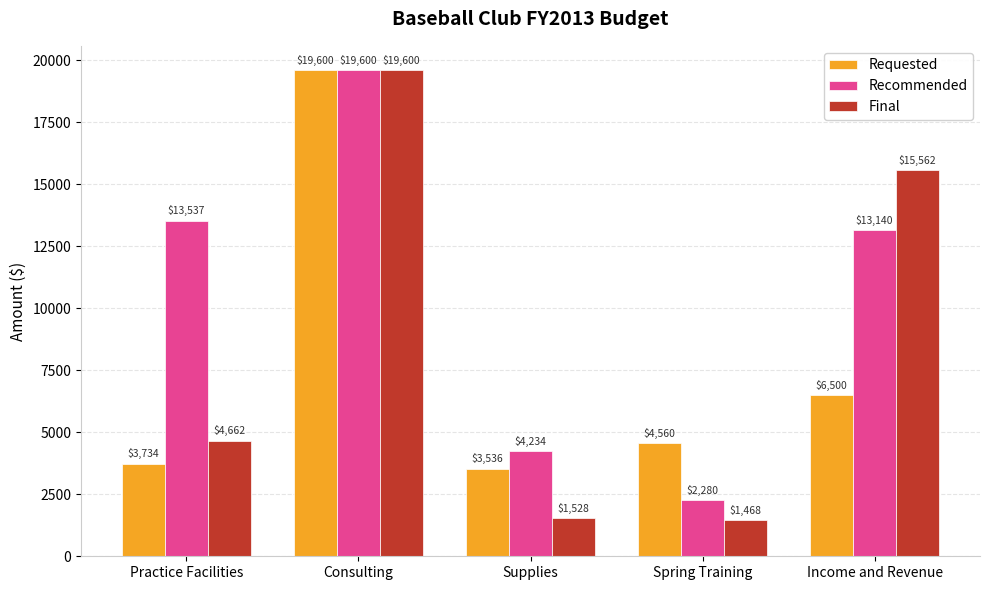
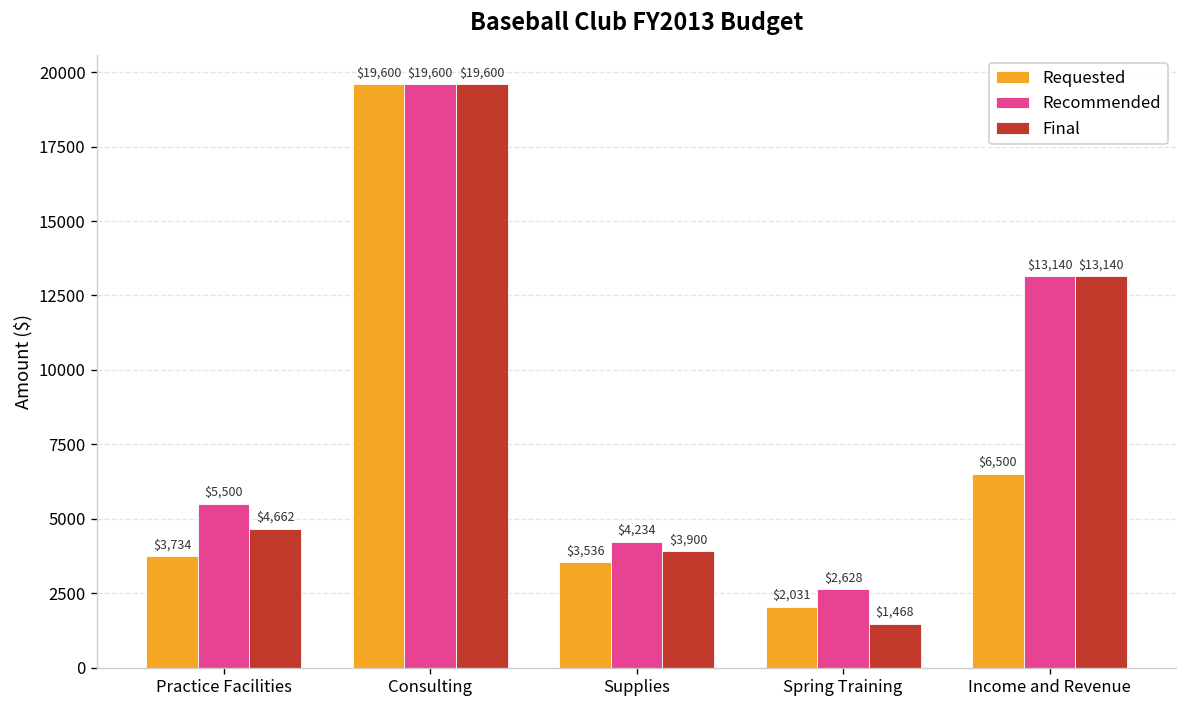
Recommended, Practice Facilities: $13,537 -> $5,500
Final, Supplies: $1,528 -> $3,900
Requested, Spring Training: $4,560 -> $2,031
Recommended, Spring Training: $2,280 -> $2,628
Final, Income and Revenue: $15,562 -> $13,140
